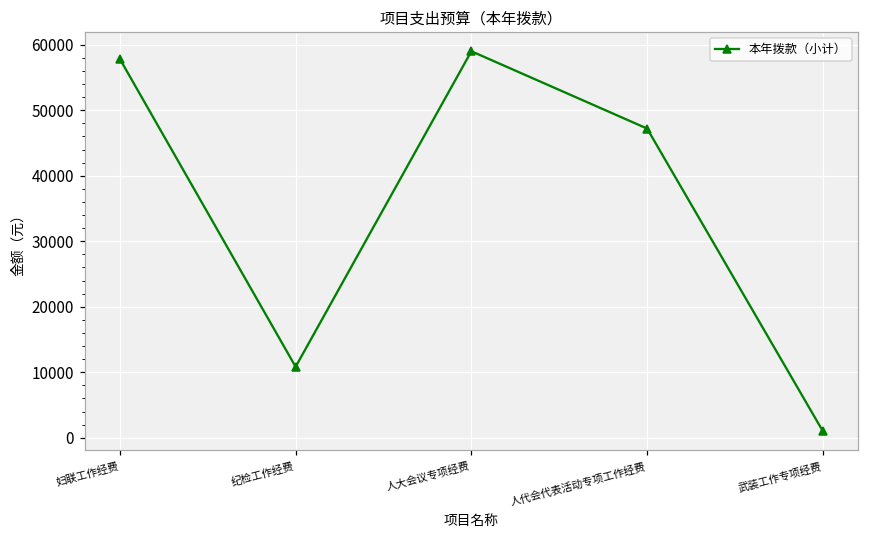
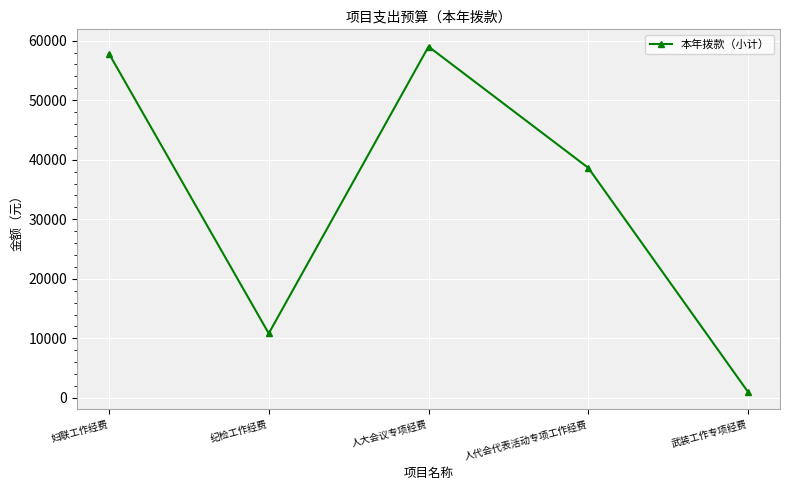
人代会代表活动专项工作经费: 47000 -> 39000
